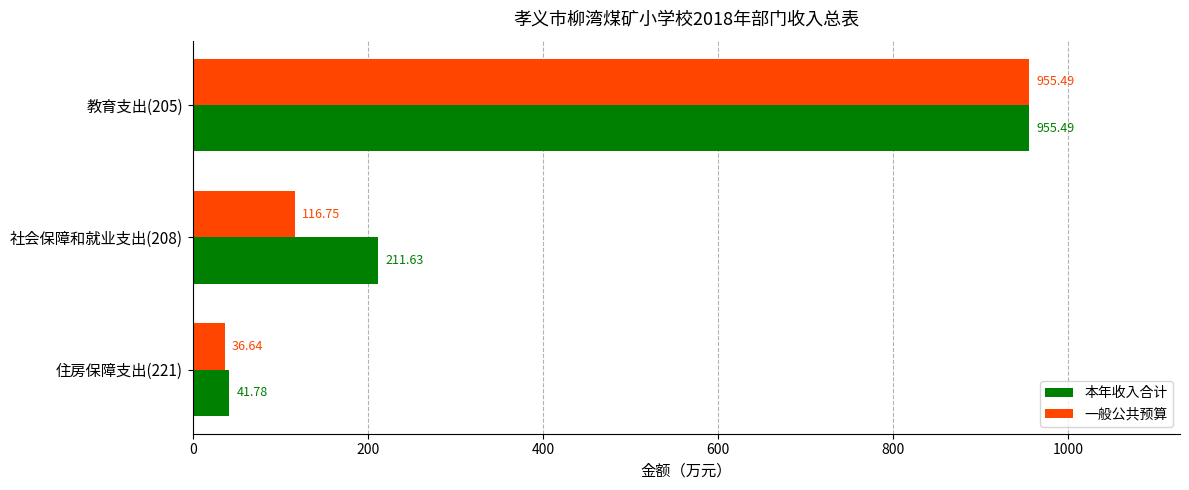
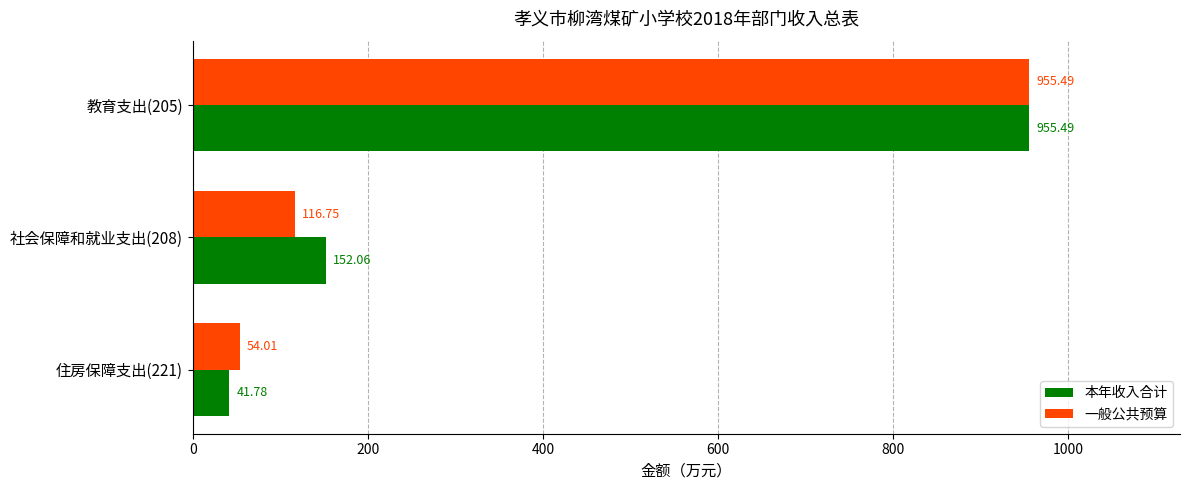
本年收入合计, 社会保障和就业支出(208): 211.63 -> 152.06
一般公共预算, 住房保障支出(221): 36.64 -> 54.01
